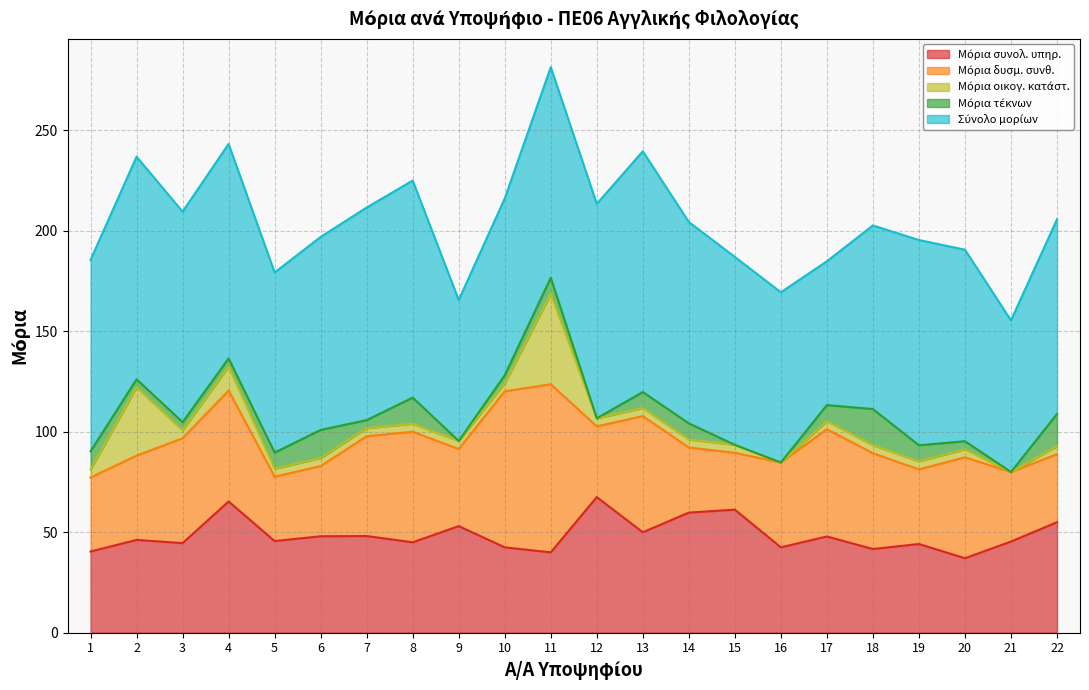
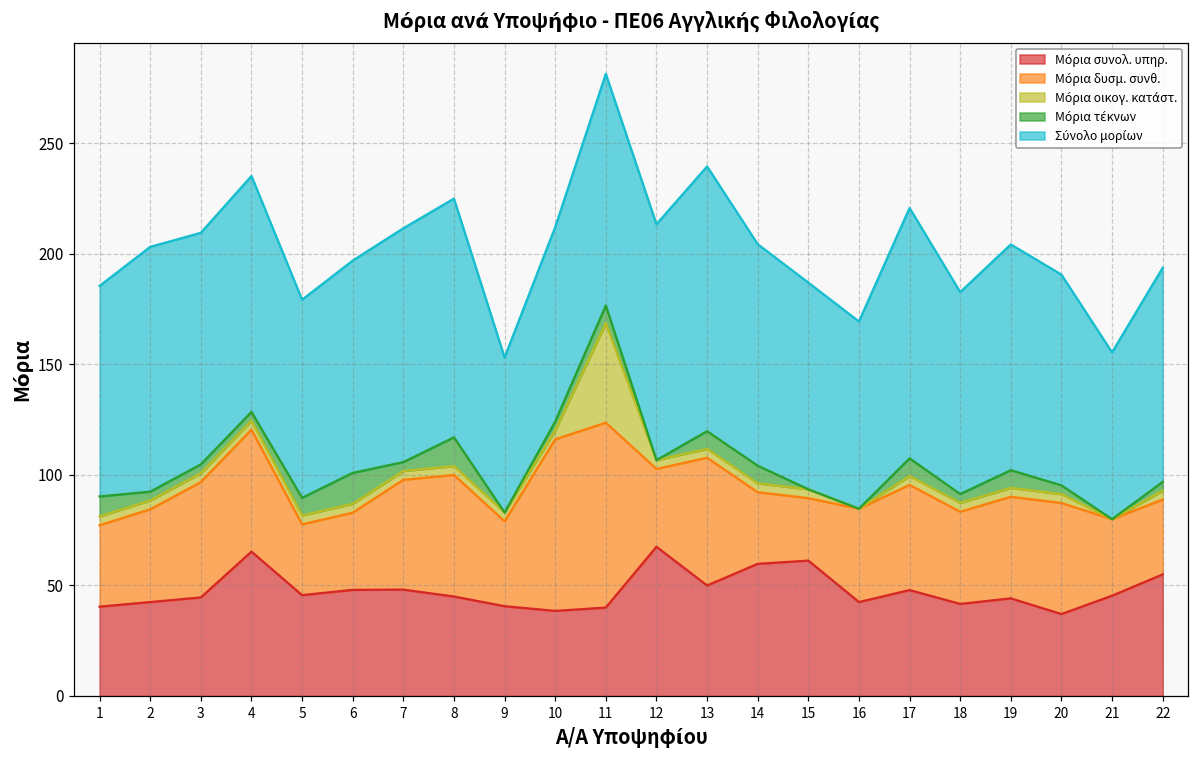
Μόρια συνολ. υπηρ., 2: 46 -> 43
Μόρια οικογ. κατάστ., 2: 34 -> 4
Μόρια οικογ. κατάστ., 4: 12 -> 4
Μόρια συνολ. υπηρ., 9: 53 -> 41
Μόρια συνολ. υπηρ., 10: 43 -> 39
Μόρια δυσμ. συνθ., 17: 53 -> 48
Σύνολο μορίων, 17: 72 -> 113
Μόρια δυσμ. συνθ., 18: 48 -> 42
Μόρια τέκνων, 18: 18 -> 4
Μόρια δυσμ. συνθ., 19: 37 -> 46
Μόρια τέκνων, 22: 16 -> 4
